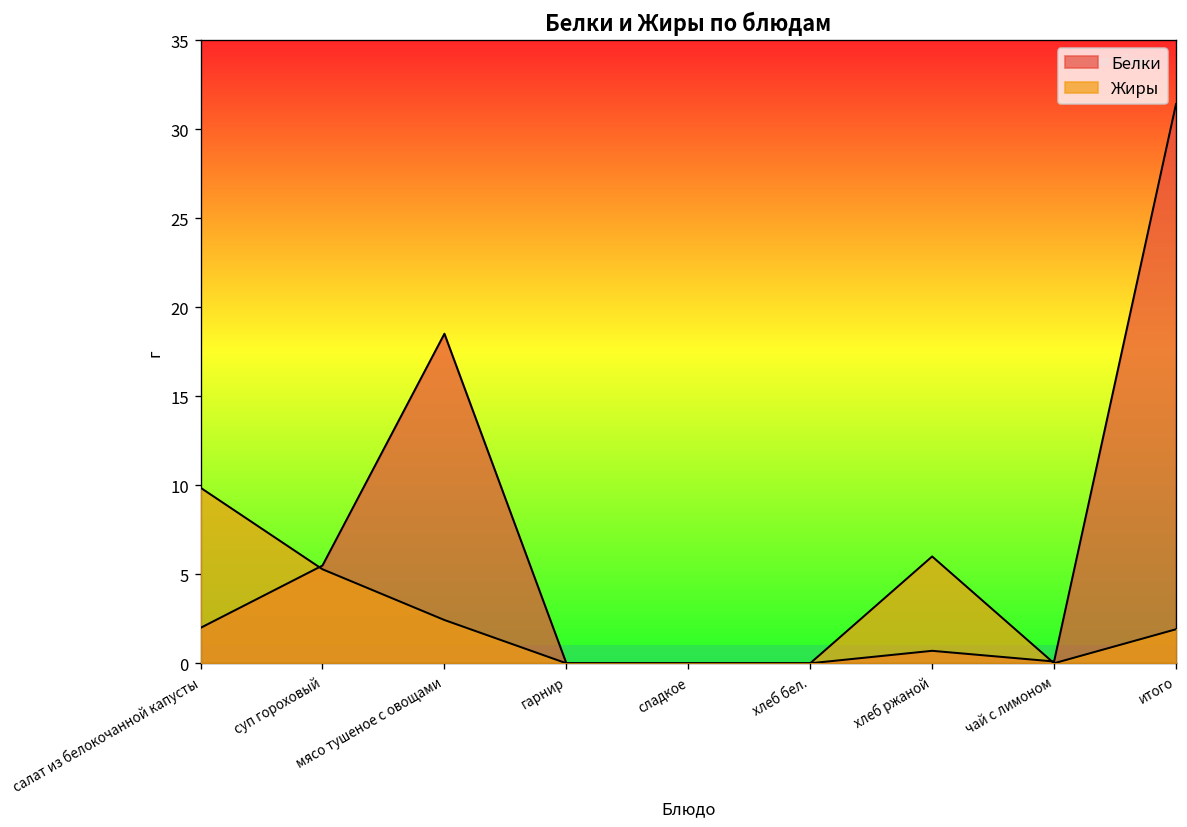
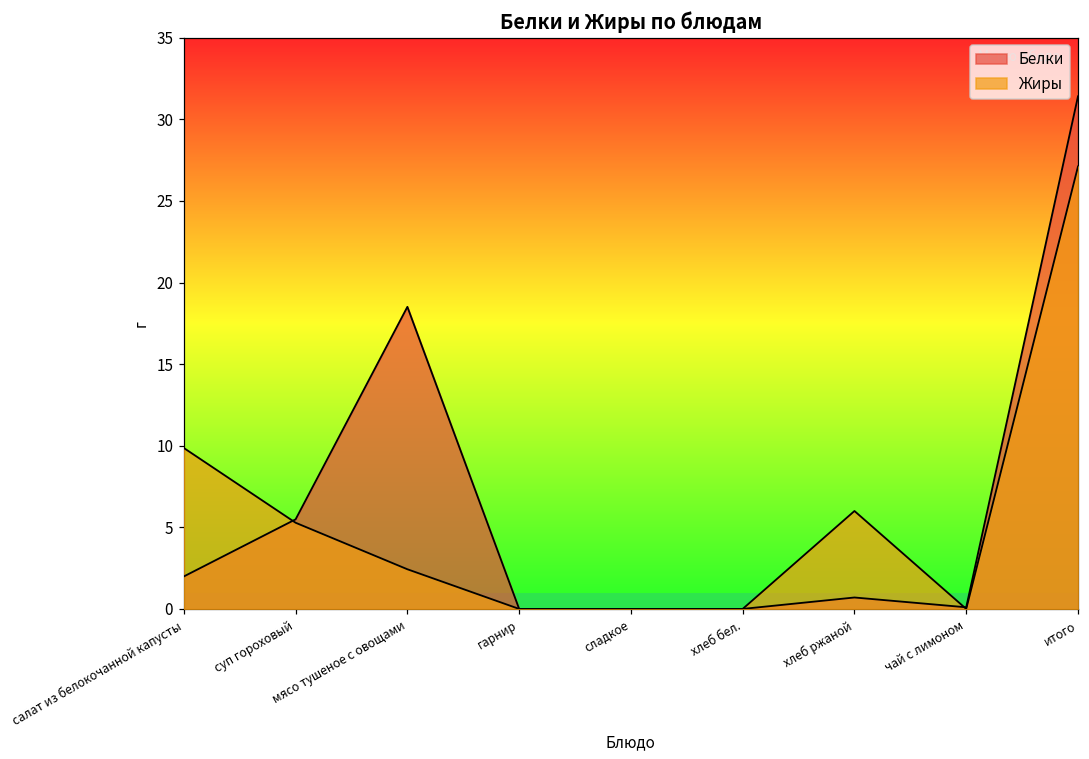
Жиры, итого: 1.9 -> 27.1
